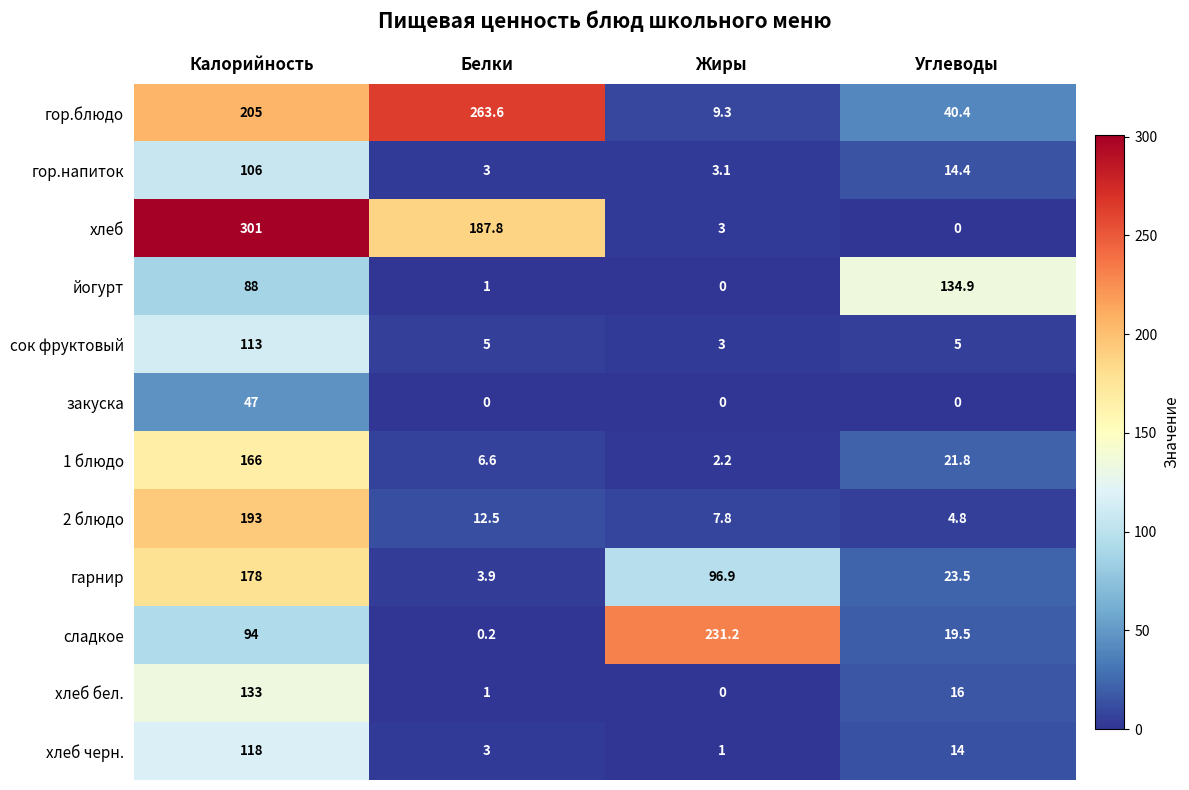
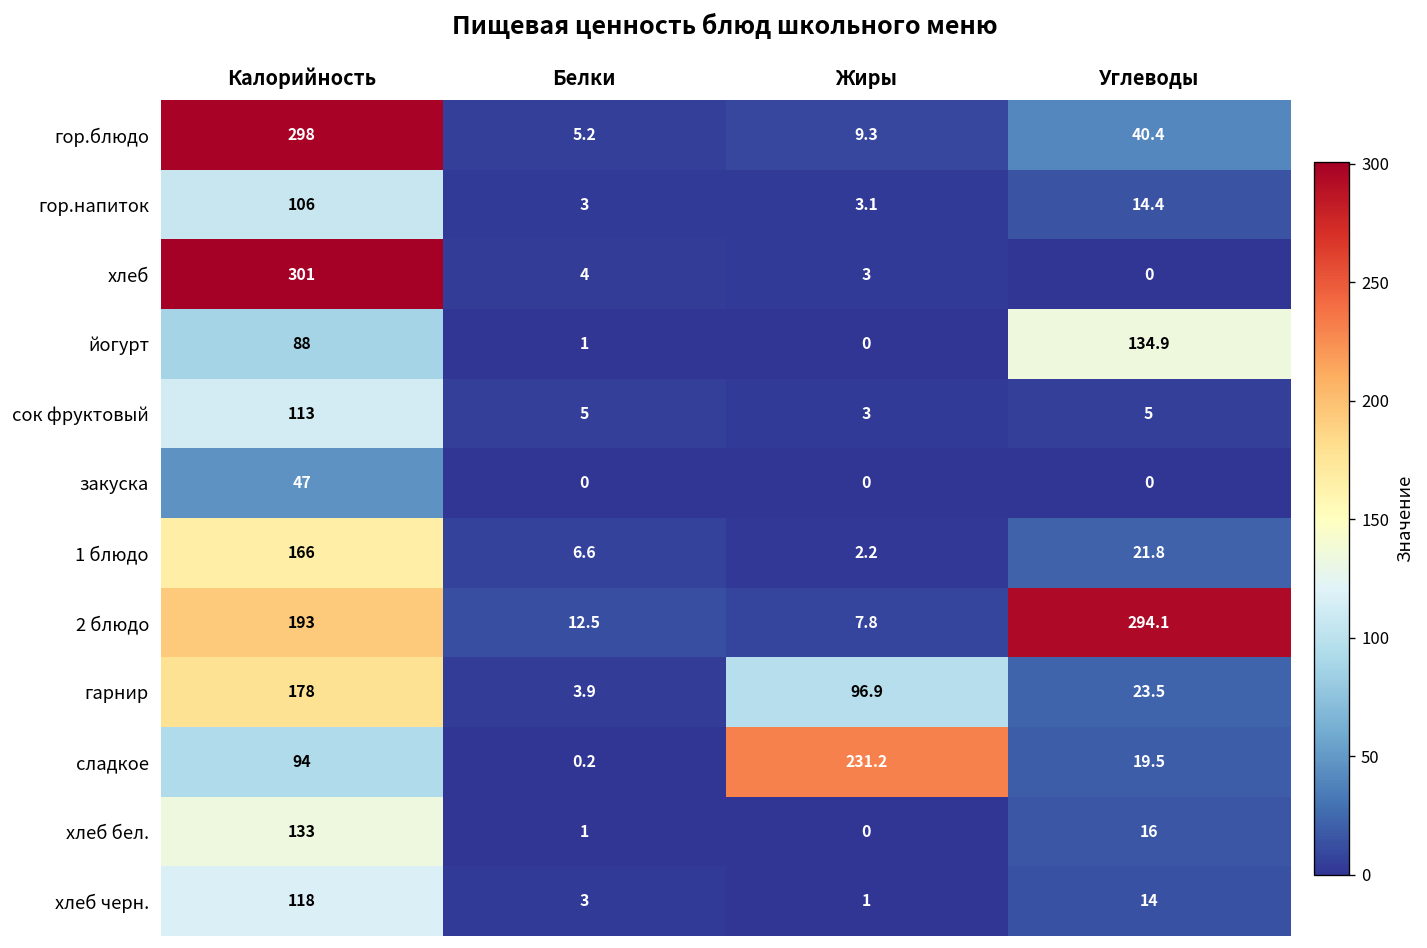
гор.блюдо, Калорийность: 205 -> 298
гор.блюдо, Белки: 263.6 -> 5.2
хлеб, Белки: 187.8 -> 4
2 блюдо, Углеводы: 4.8 -> 294.1
